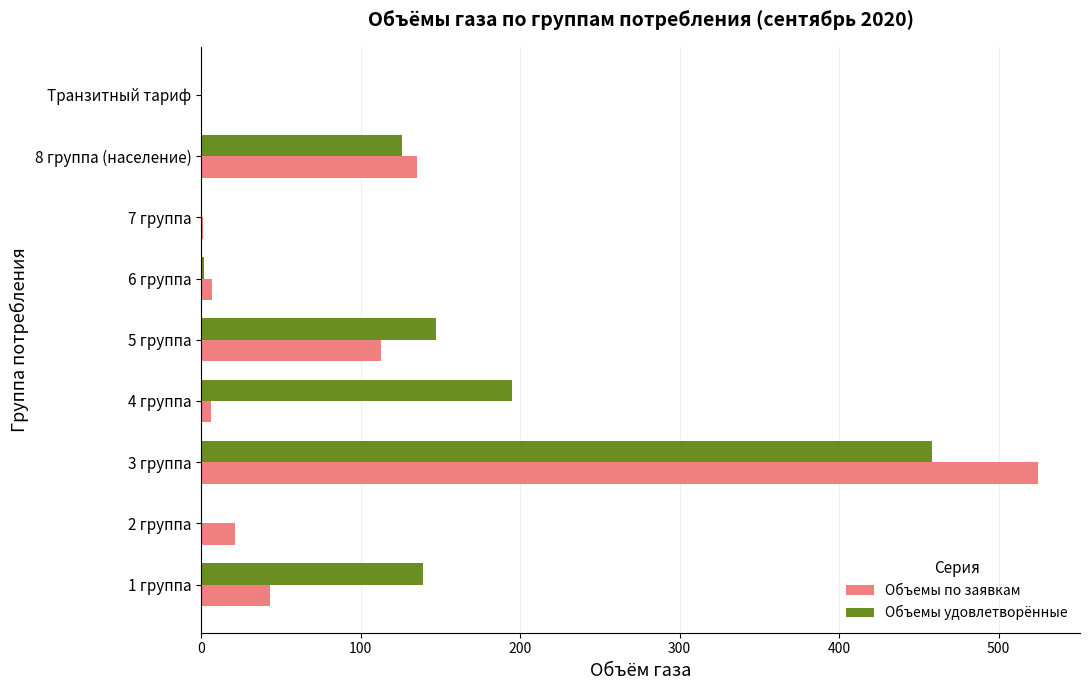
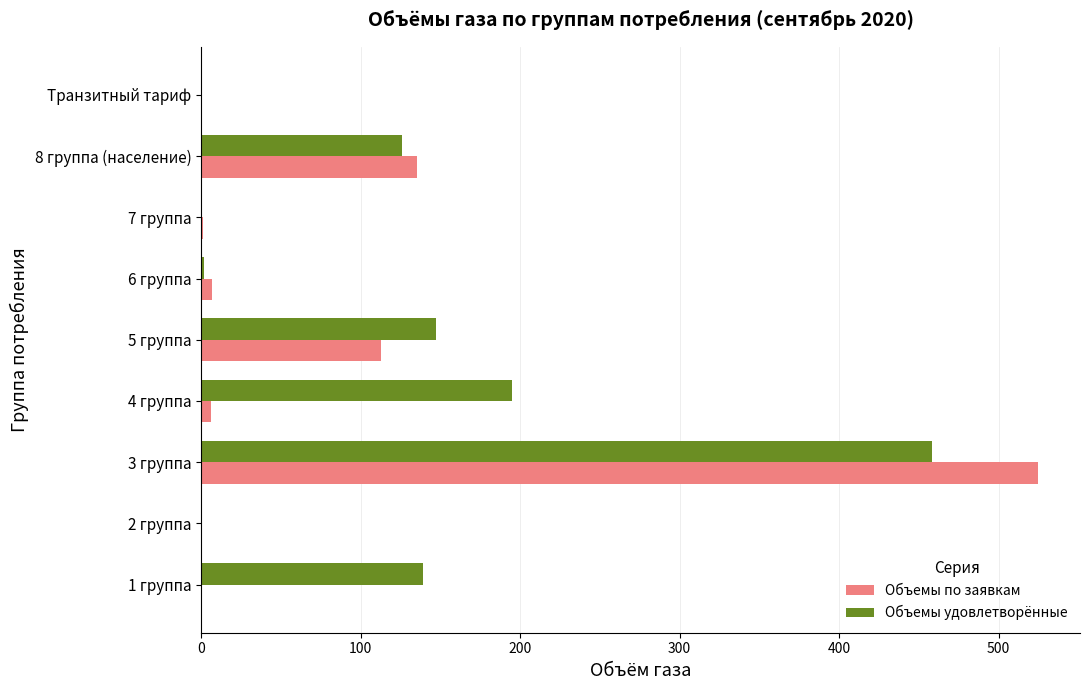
Объемы по заявкам, 2 группа: 21 -> 0
Объемы по заявкам, 1 группа: 43 -> 0
